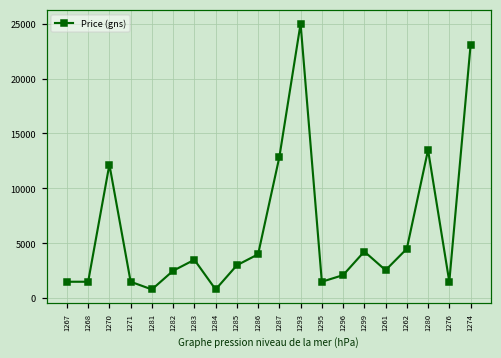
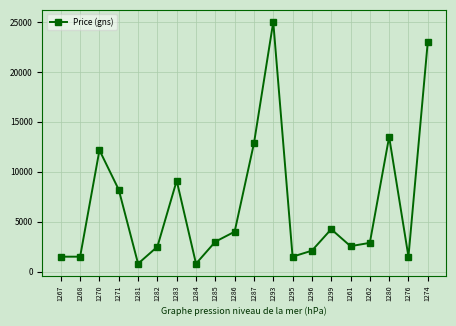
1271: 2000 -> 8000
1283: 4000 -> 9000
1262: 5000 -> 3000
